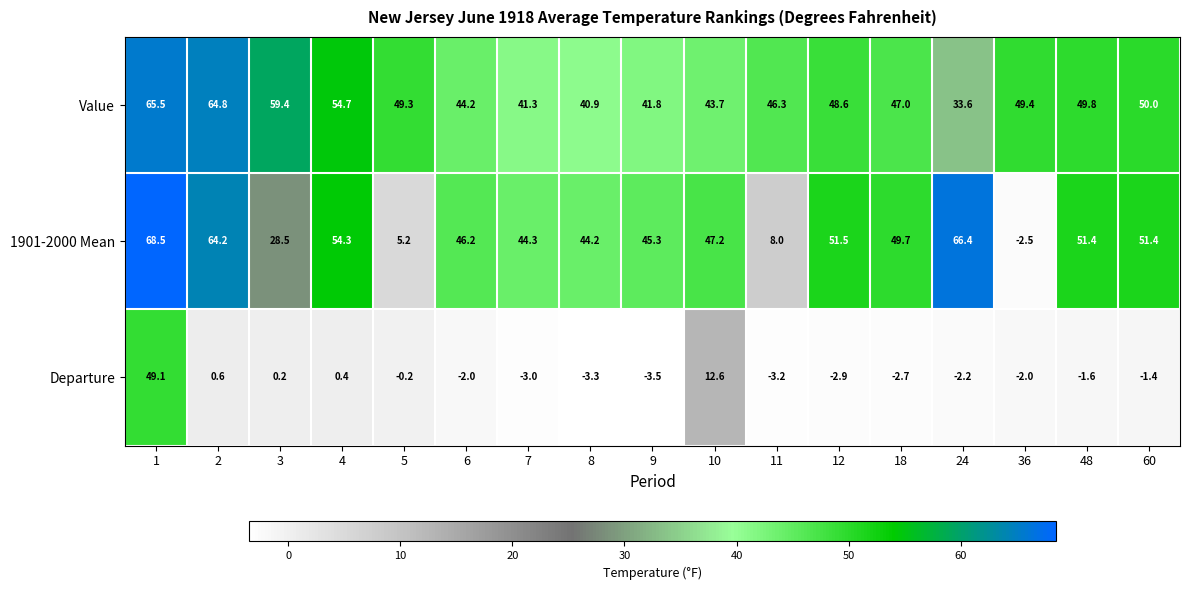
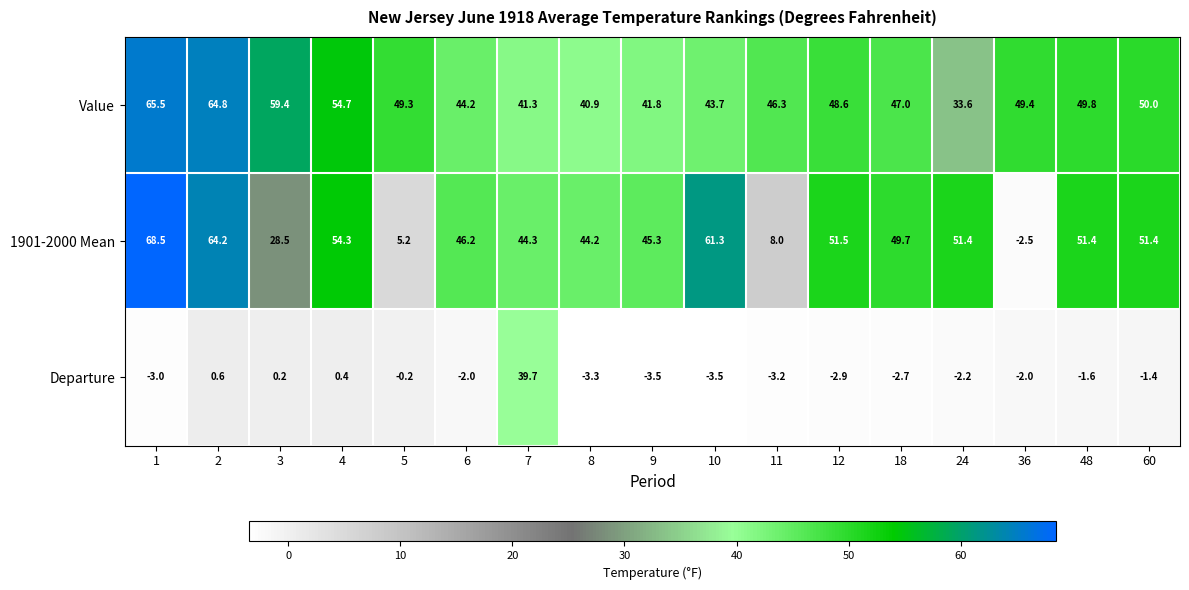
1901-2000 Mean, 10: 47.2 -> 61.3
1901-2000 Mean, 24: 66.4 -> 51.4
Departure, 1: 49.1 -> -3.0
Departure, 7: -3.0 -> 39.7
Departure, 10: 12.6 -> -3.5
